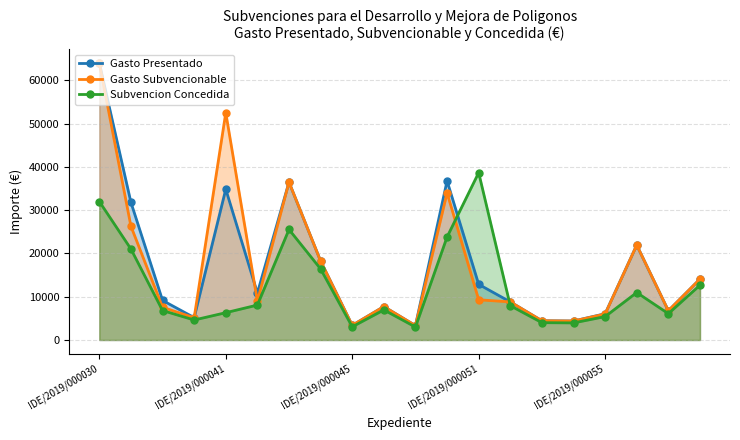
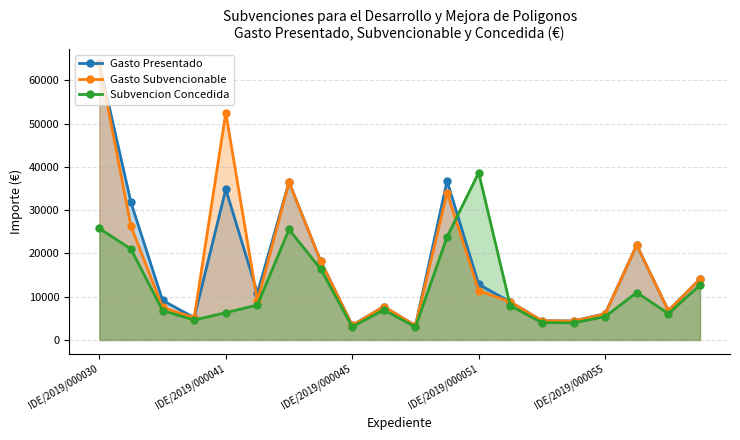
Subvencion Concedida, IDE/2019/000030: 32000 -> 26000
Gasto Subvencionable, IDE/2019/000051: 9000 -> 11000
